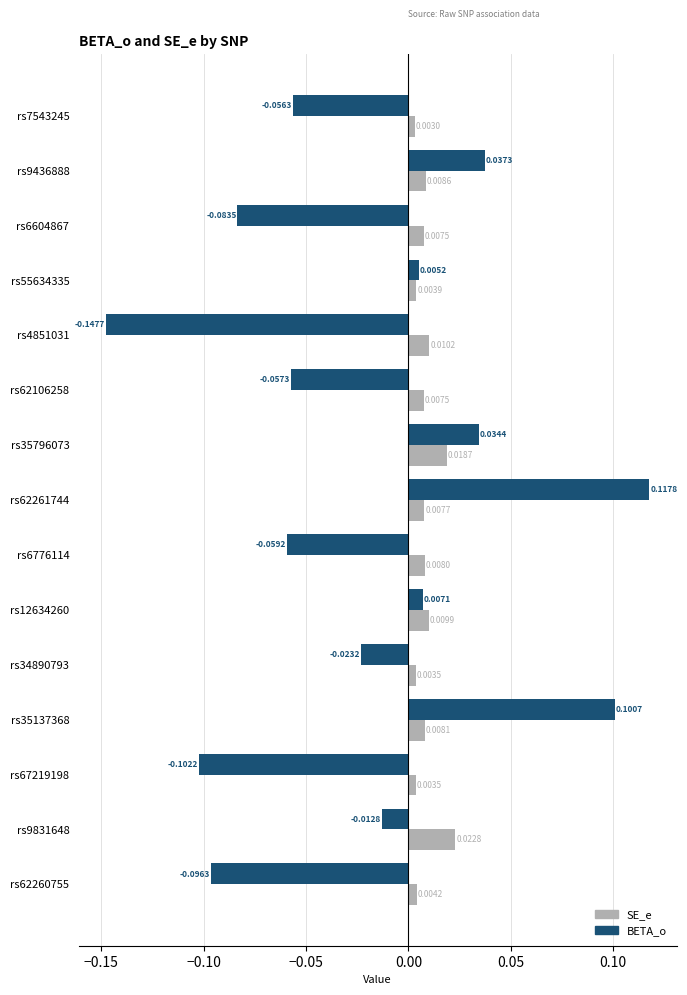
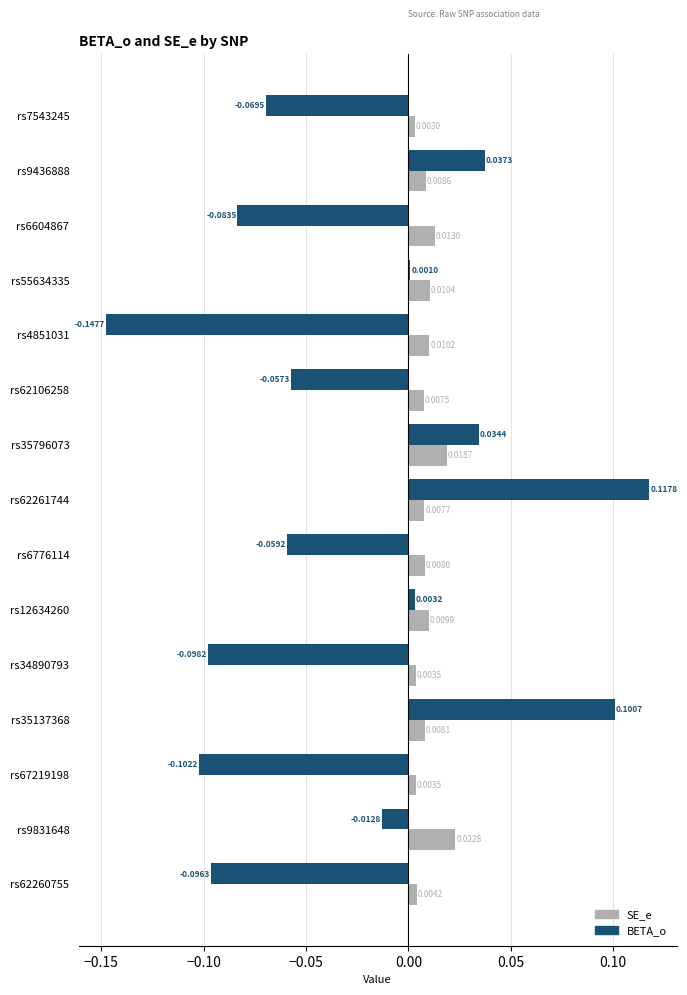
BETA_o, rs7543245: -0.0563 -> -0.0695
SE_e, rs6604867: 0.0075 -> 0.0130
BETA_o, rs55634335: 0.0052 -> 0.0010
SE_e, rs55634335: 0.0039 -> 0.0104
BETA_o, rs12634260: 0.0071 -> 0.0032
BETA_o, rs34890793: -0.0232 -> -0.0982
